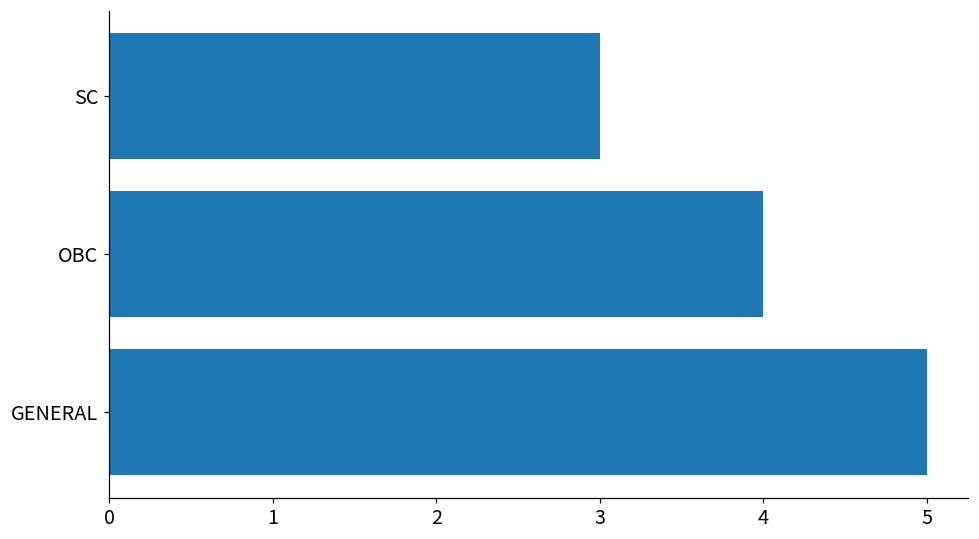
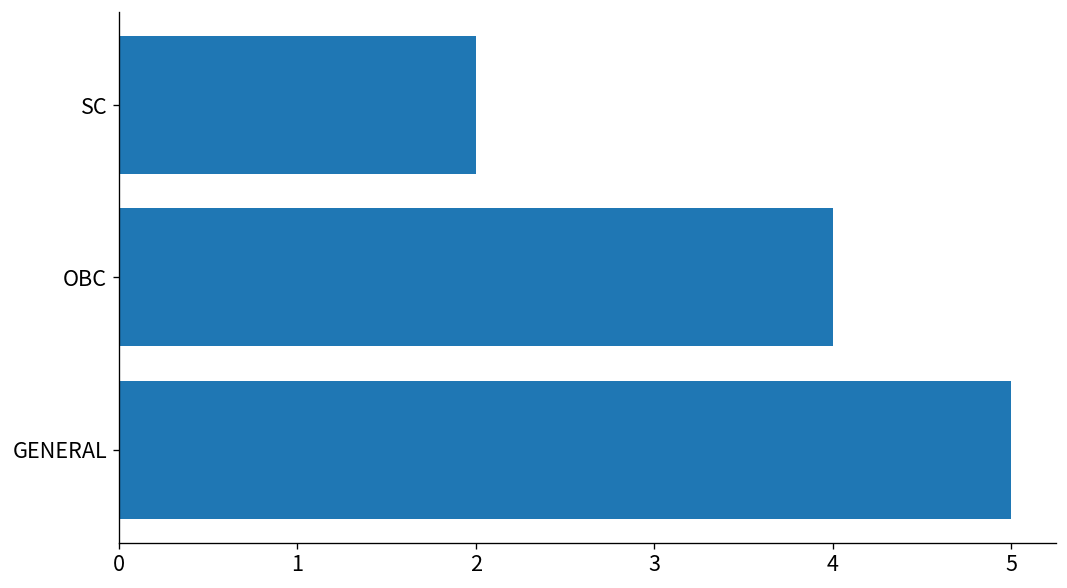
SC: 3 -> 2
